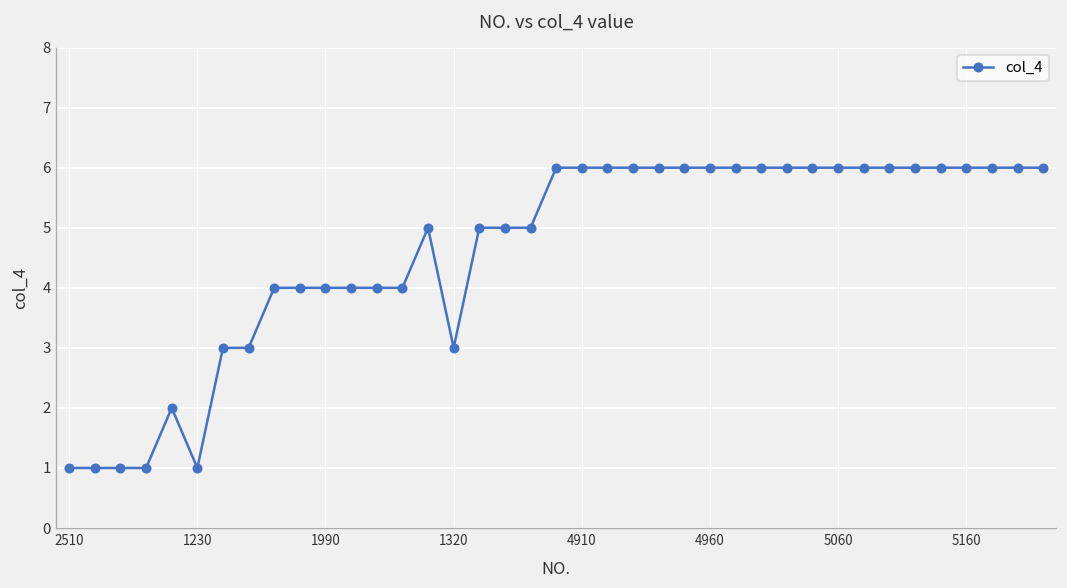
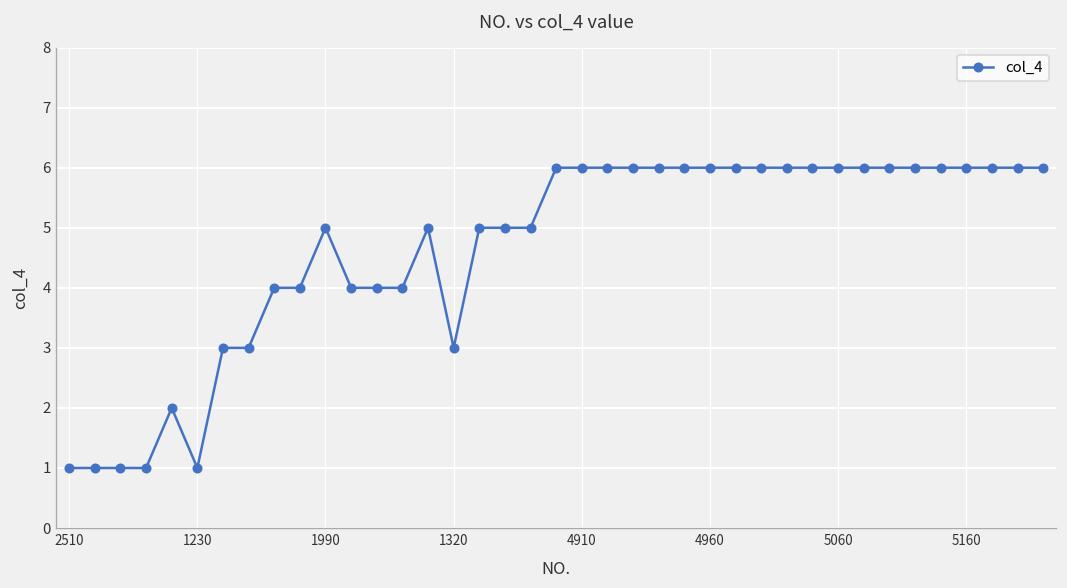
1990: 4 -> 5
